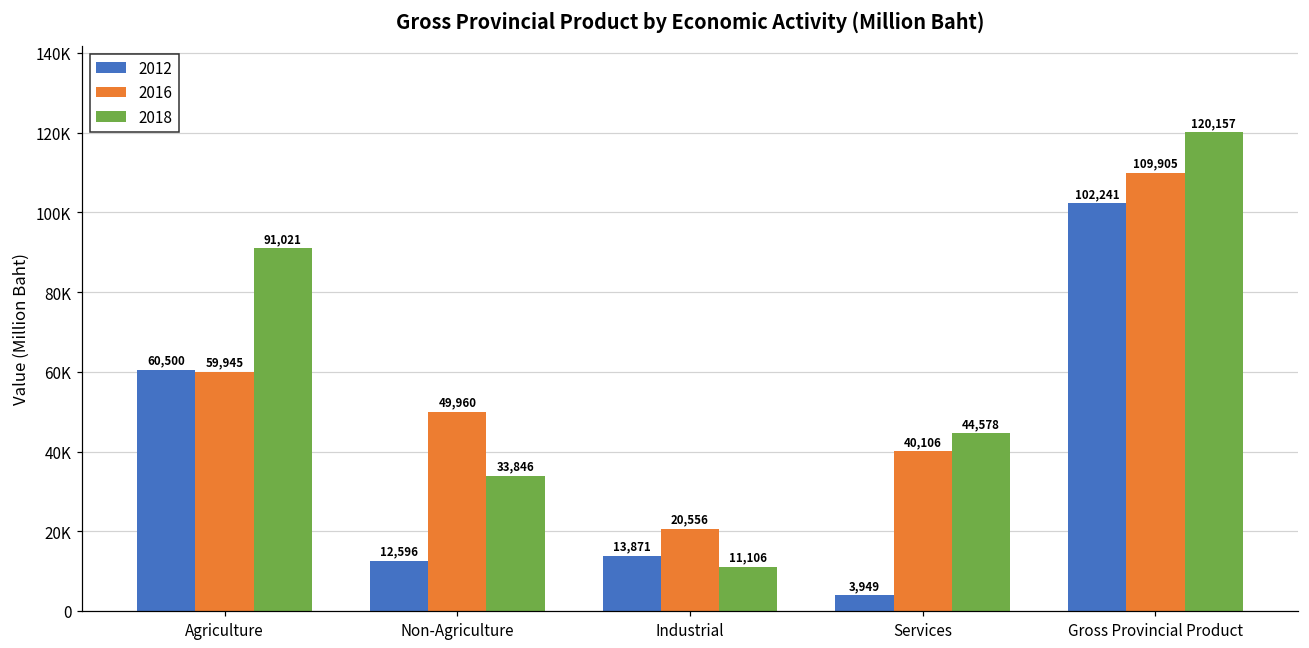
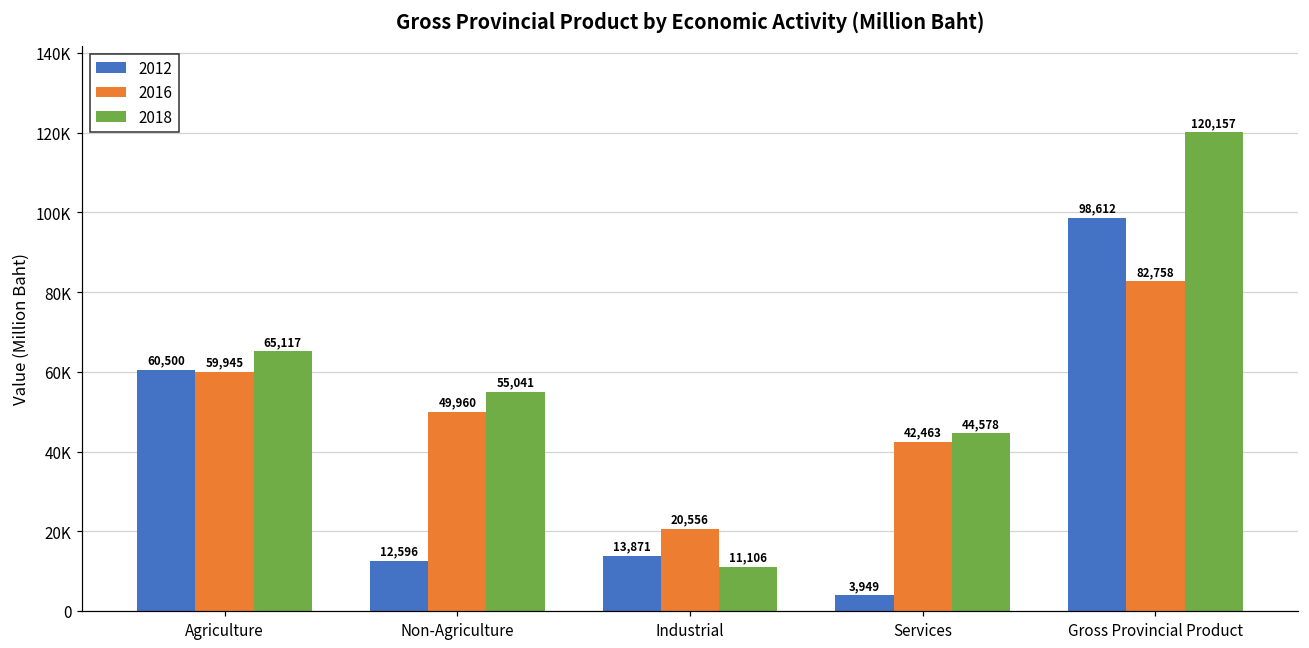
2018, Agriculture: 91,021 -> 65,117
2018, Non-Agriculture: 33,846 -> 55,041
2016, Services: 40,106 -> 42,463
2012, Gross Provincial Product: 102,241 -> 98,612
2016, Gross Provincial Product: 109,905 -> 82,758
